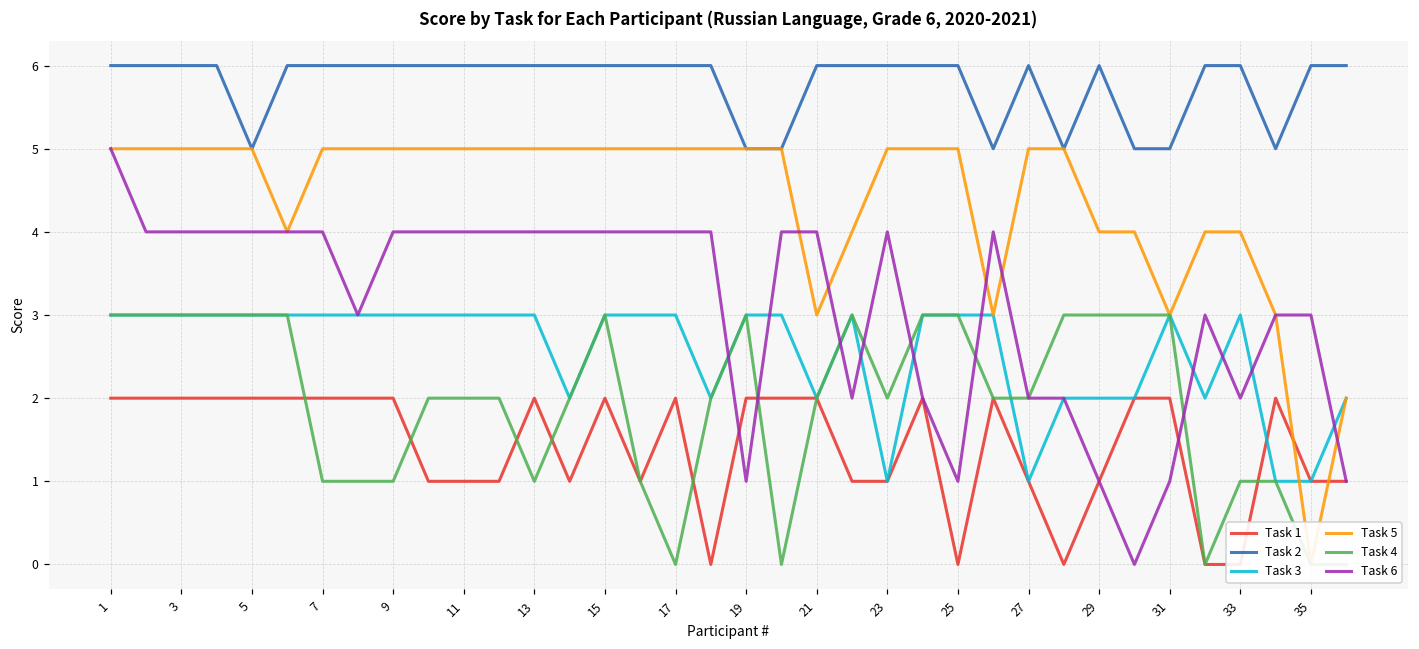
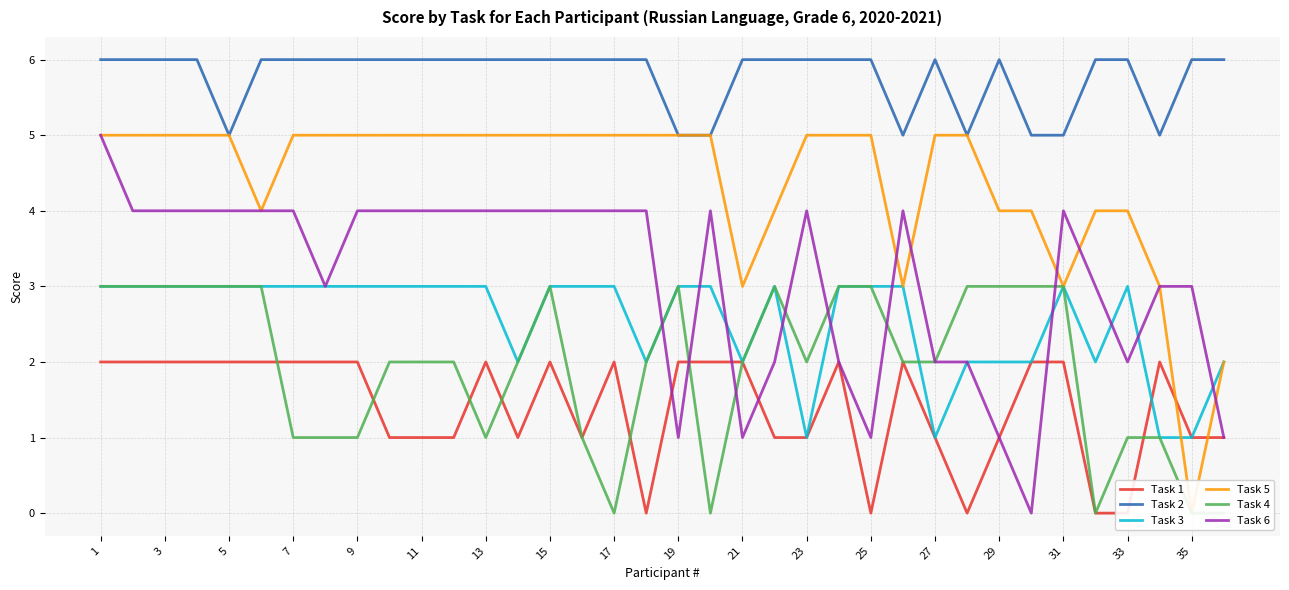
Task 6, 21: 4 -> 1
Task 6, 31: 1 -> 4
